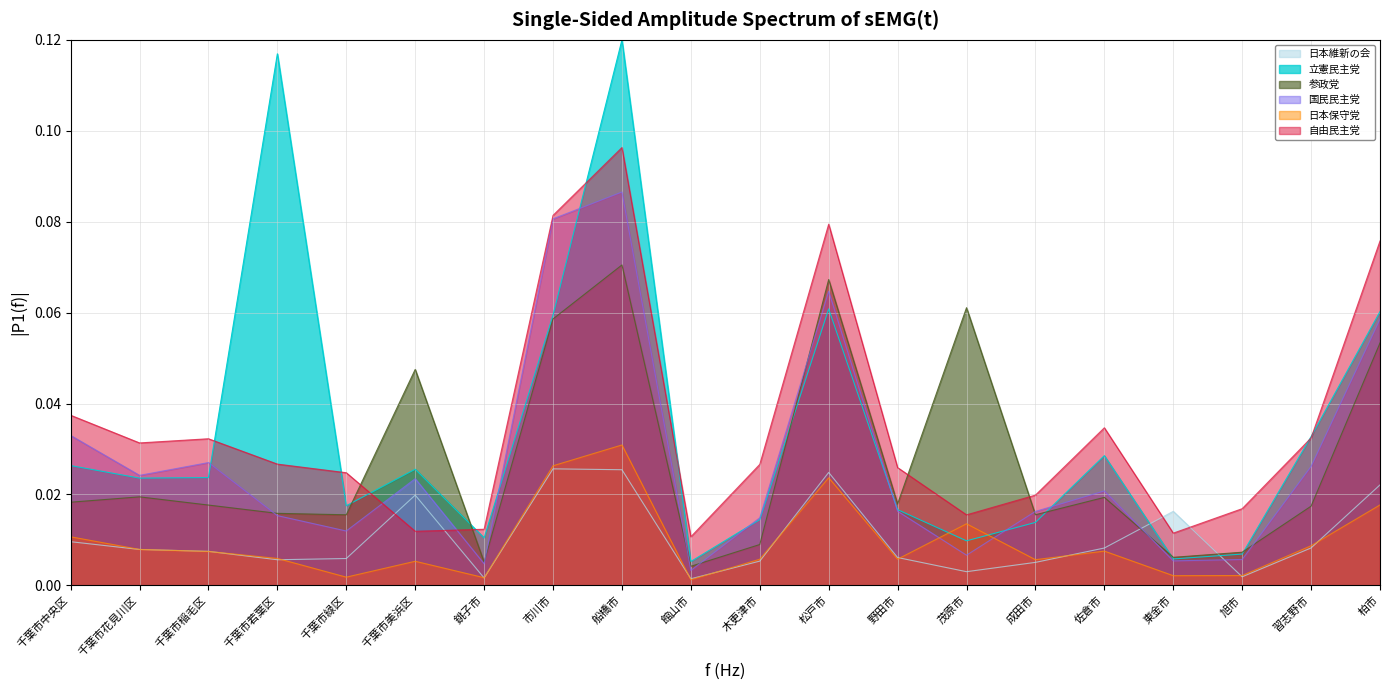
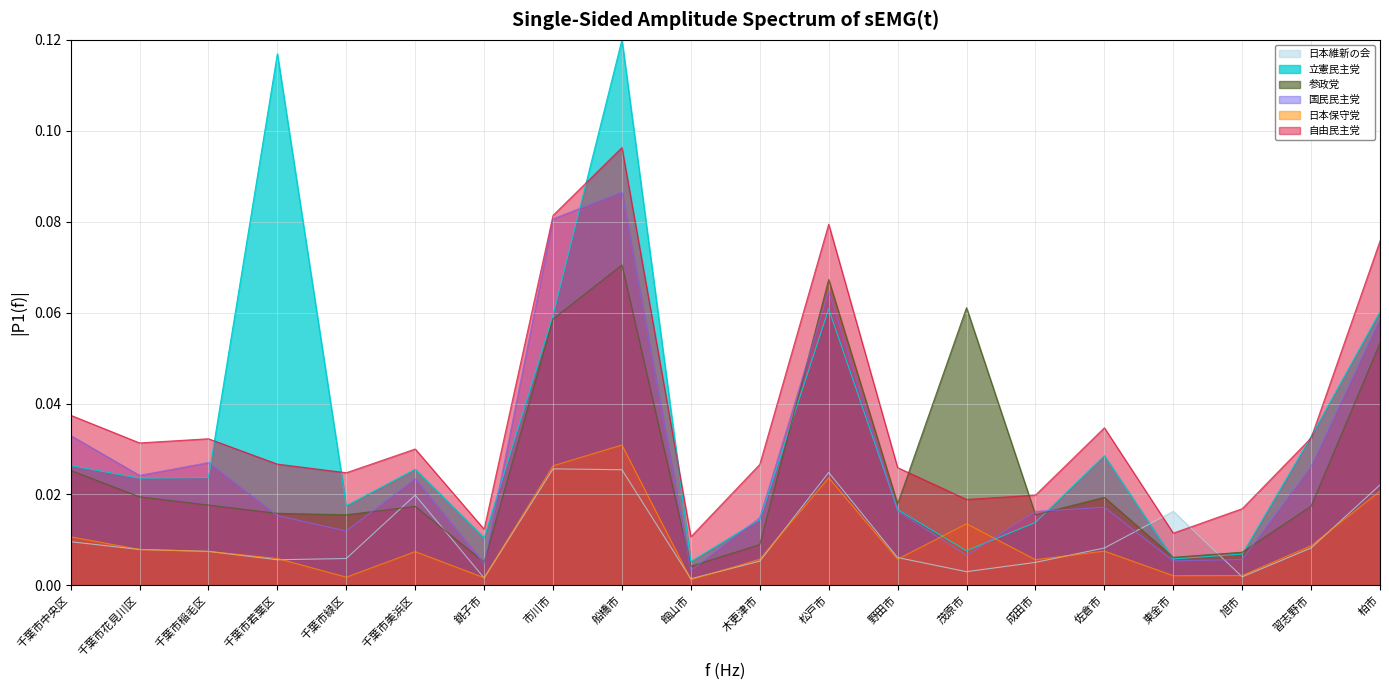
参政党, 千葉市中央区: 0.018 -> 0.025
参政党, 千葉市美浜区: 0.047 -> 0.017
日本保守党, 千葉市美浜区: 0.005 -> 0.007
自由民主党, 千葉市美浜区: 0.012 -> 0.030
立憲民主党, 茂原市: 0.010 -> 0.008
自由民主党, 茂原市: 0.016 -> 0.019
国民民主党, 佐倉市: 0.021 -> 0.017
日本保守党, 柏市: 0.018 -> 0.021
